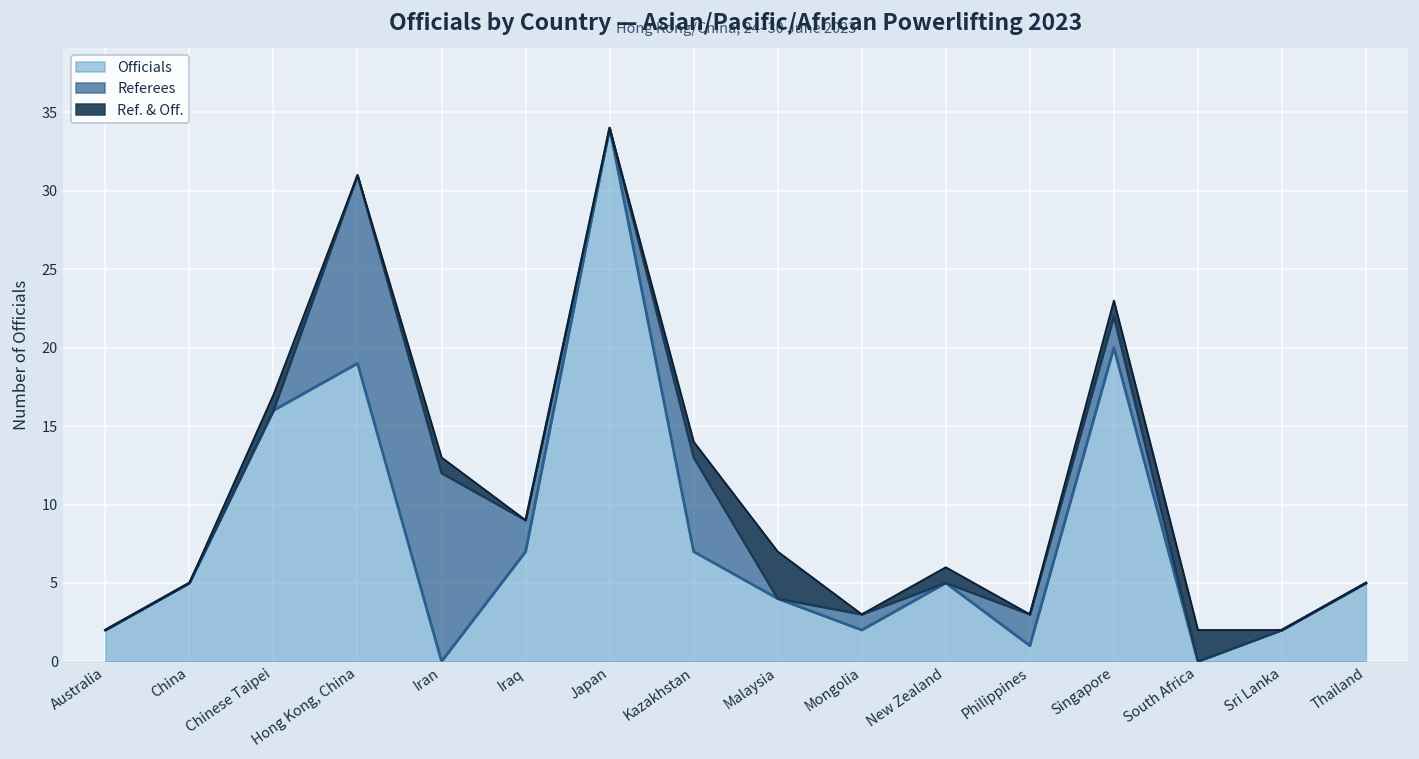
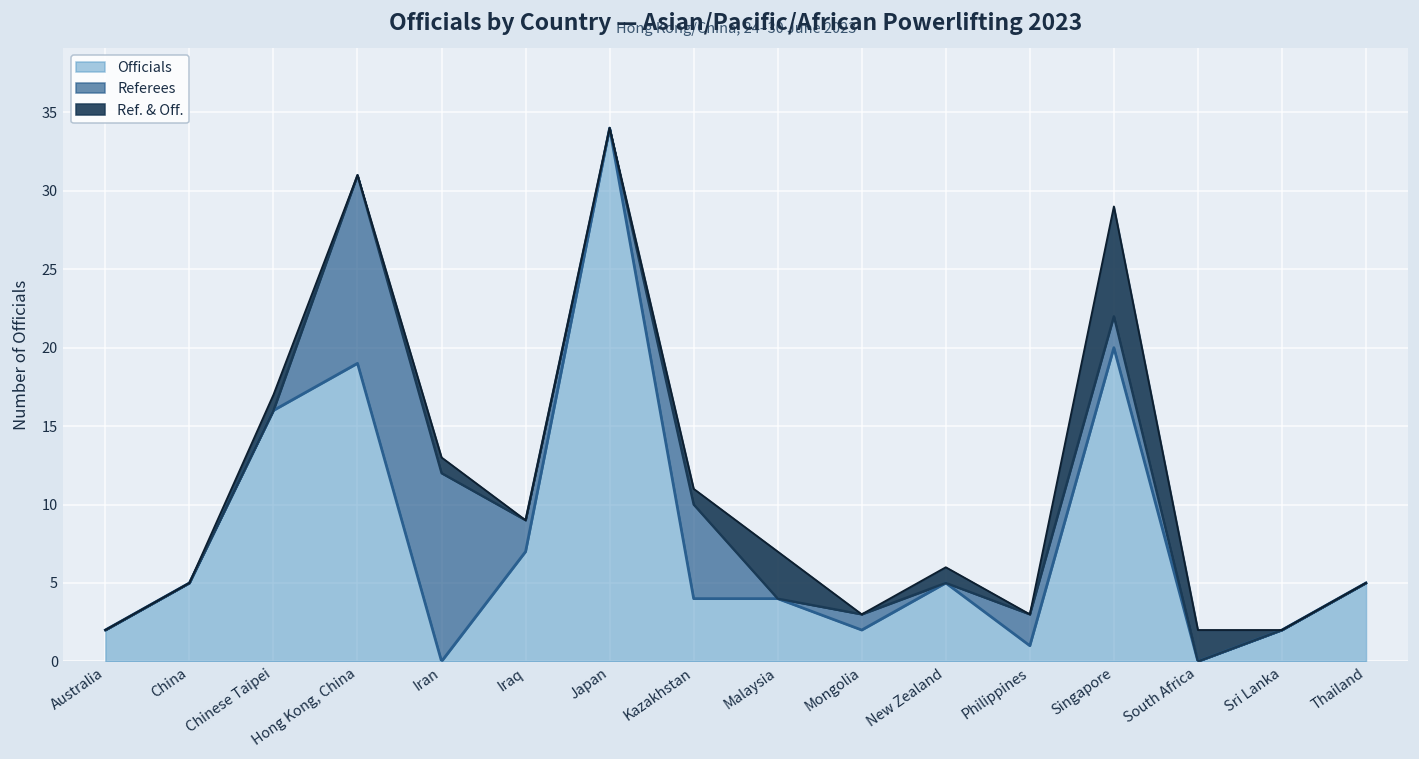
Officials, Kazakhstan: 7 -> 4
Ref. & Off., Singapore: 1 -> 7
